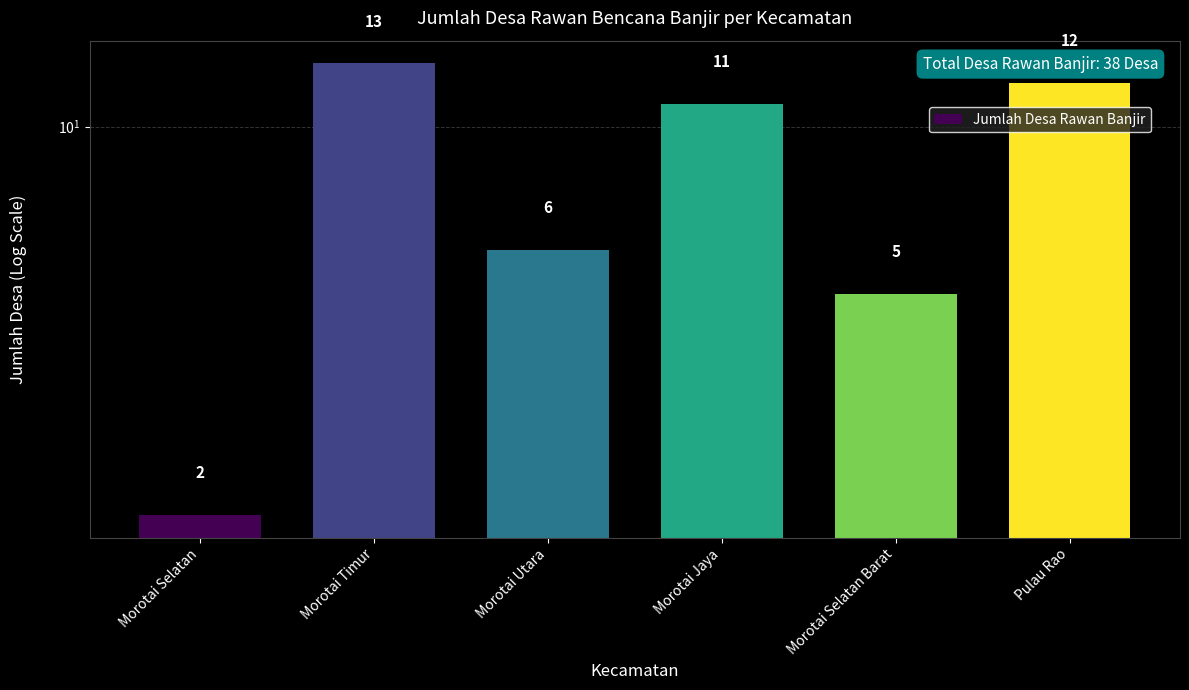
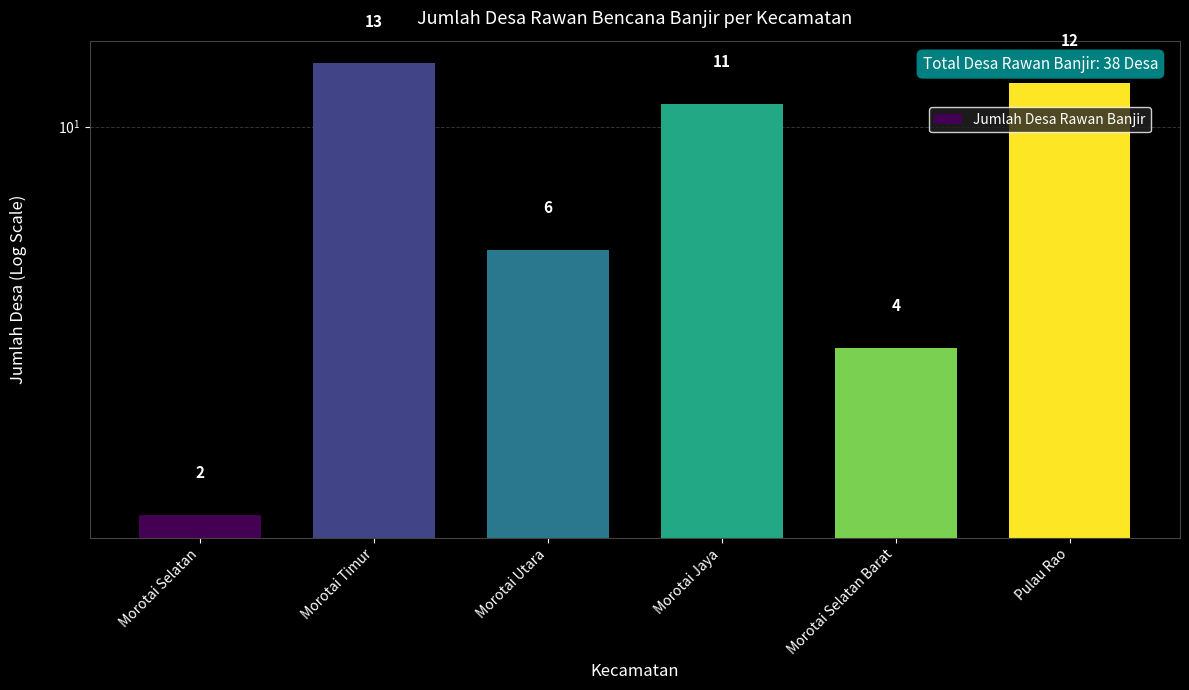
Morotai Selatan Barat: 5 -> 4
